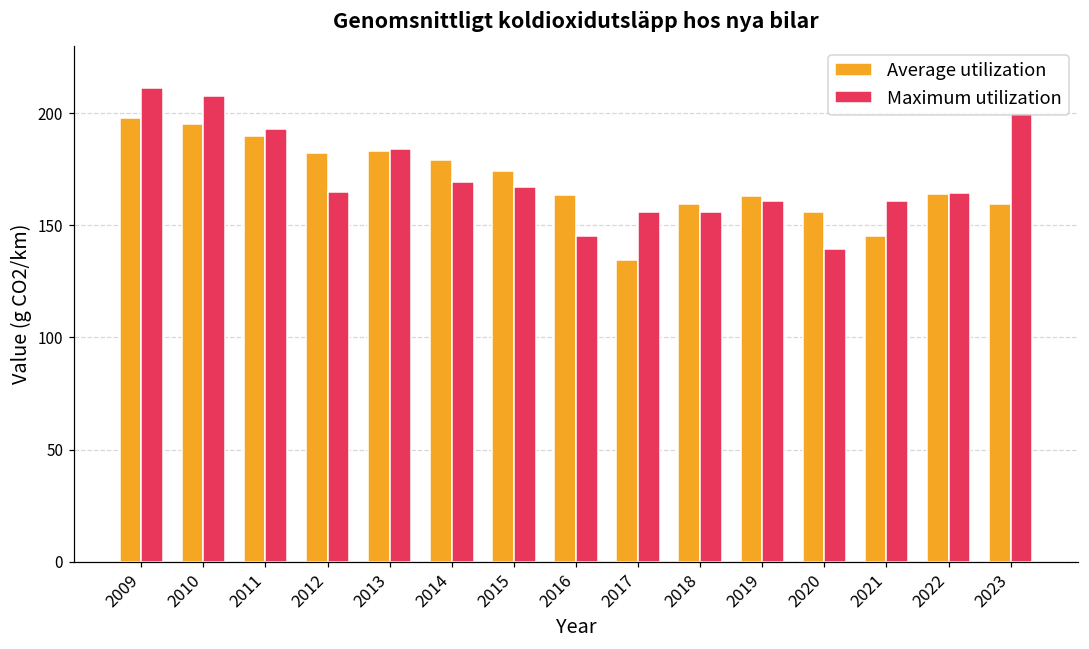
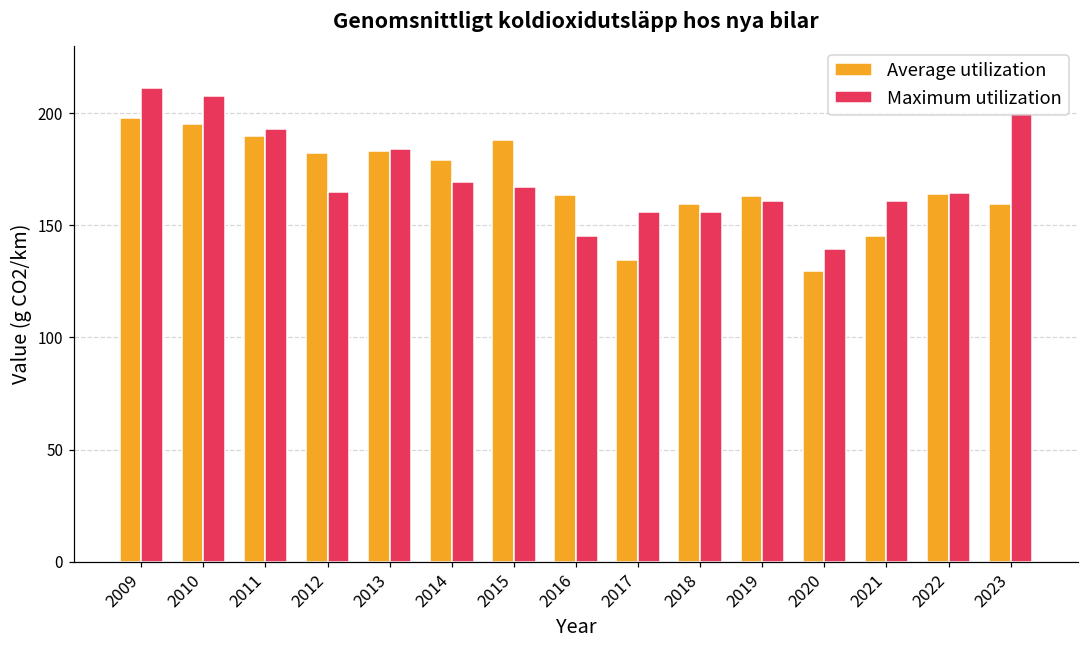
Average utilization, 2015: 174 -> 188
Average utilization, 2020: 156 -> 130
